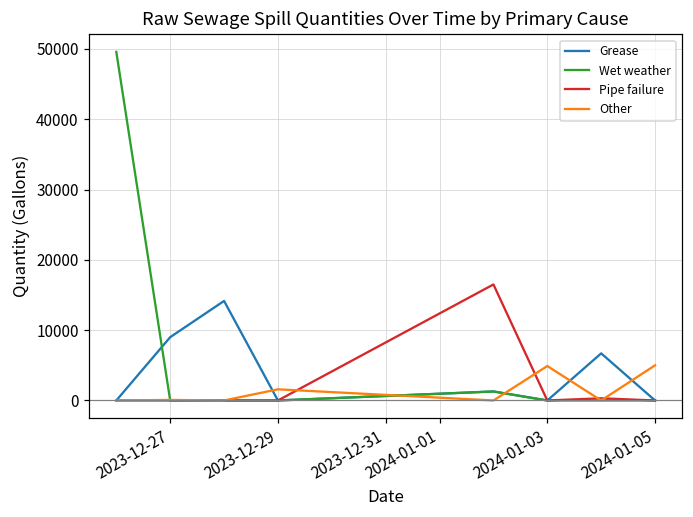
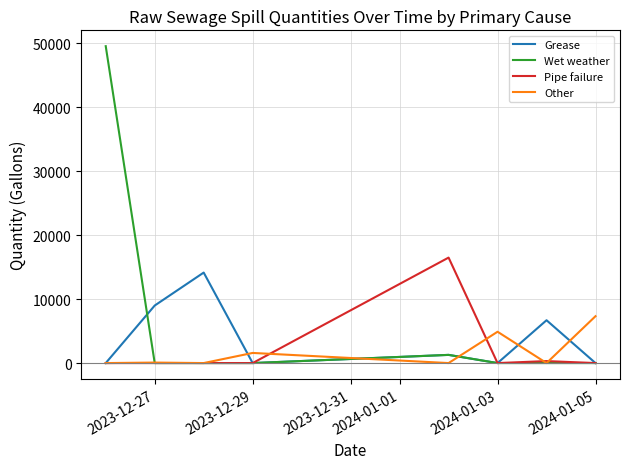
Other, 2024-01-05: 5000 -> 7000
